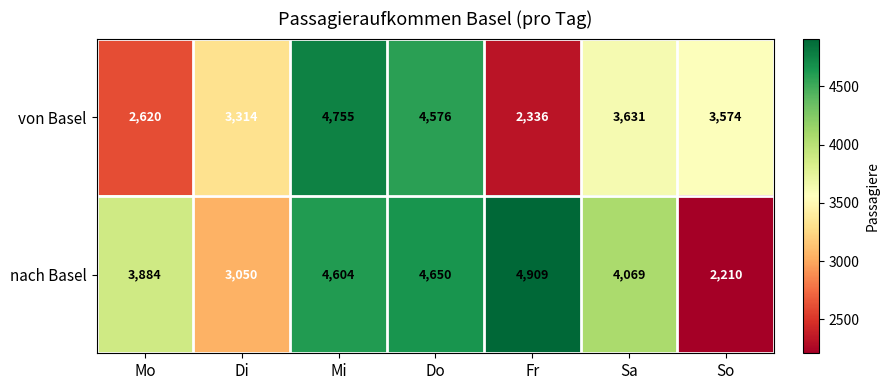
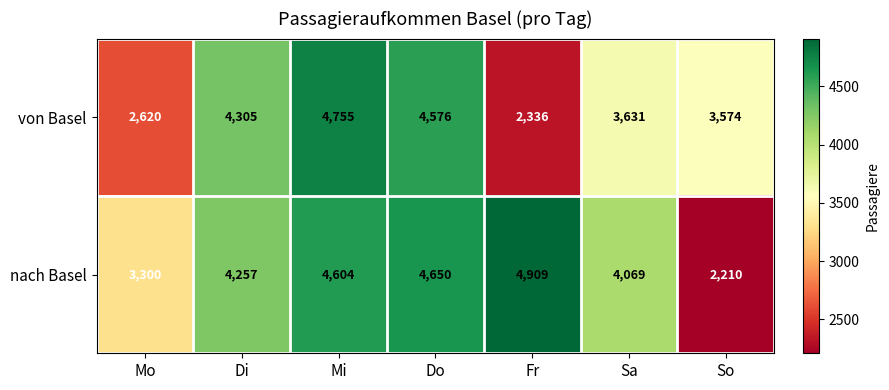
von Basel, Di: 3,314 -> 4,305
nach Basel, Mo: 3,884 -> 3,300
nach Basel, Di: 3,050 -> 4,257
